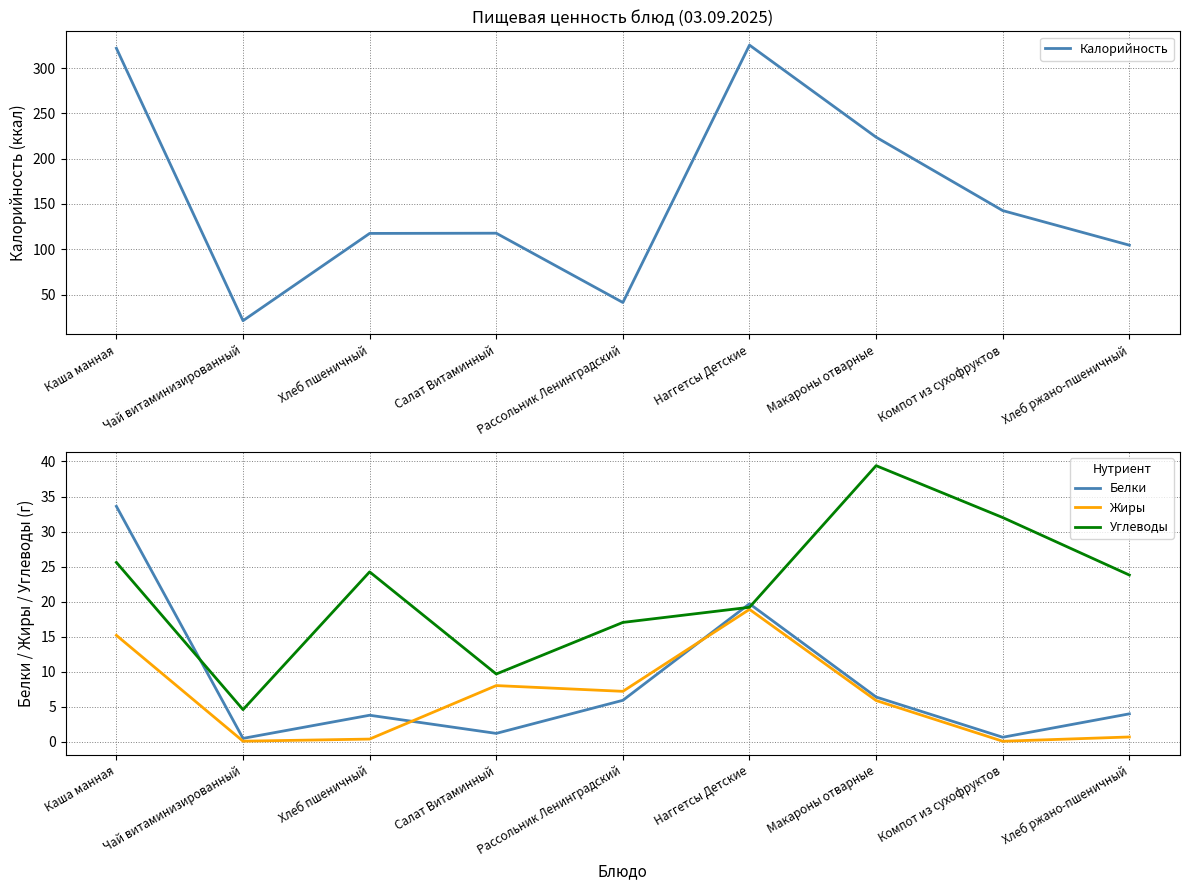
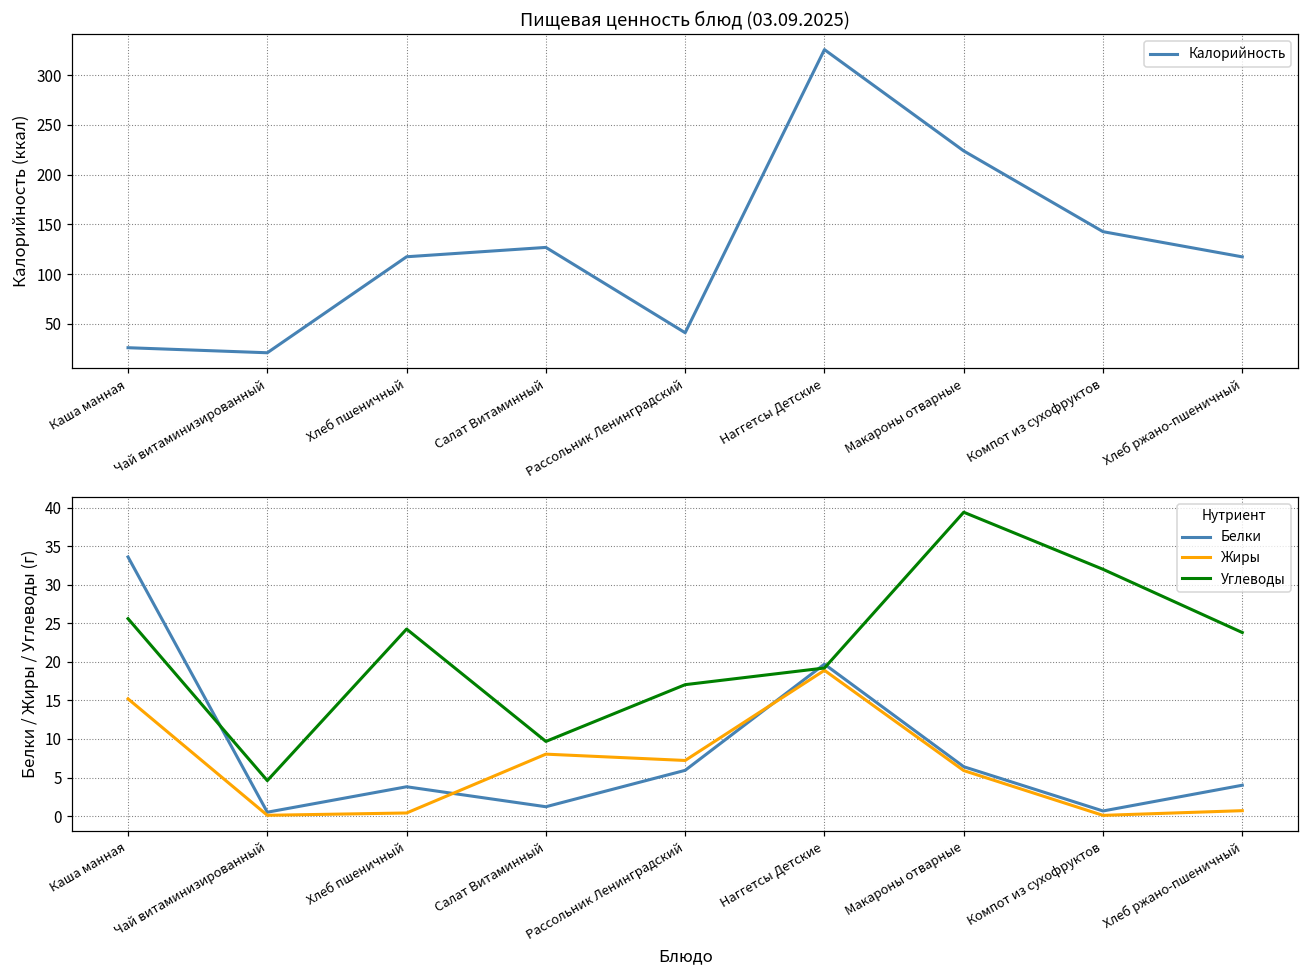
Пищевая ценность блюд (03.09.2025), Каша манная: 320 -> 30
Пищевая ценность блюд (03.09.2025), Салат Витаминный: 120 -> 130
Пищевая ценность блюд (03.09.2025), Хлеб ржано-пшеничный: 100 -> 120
